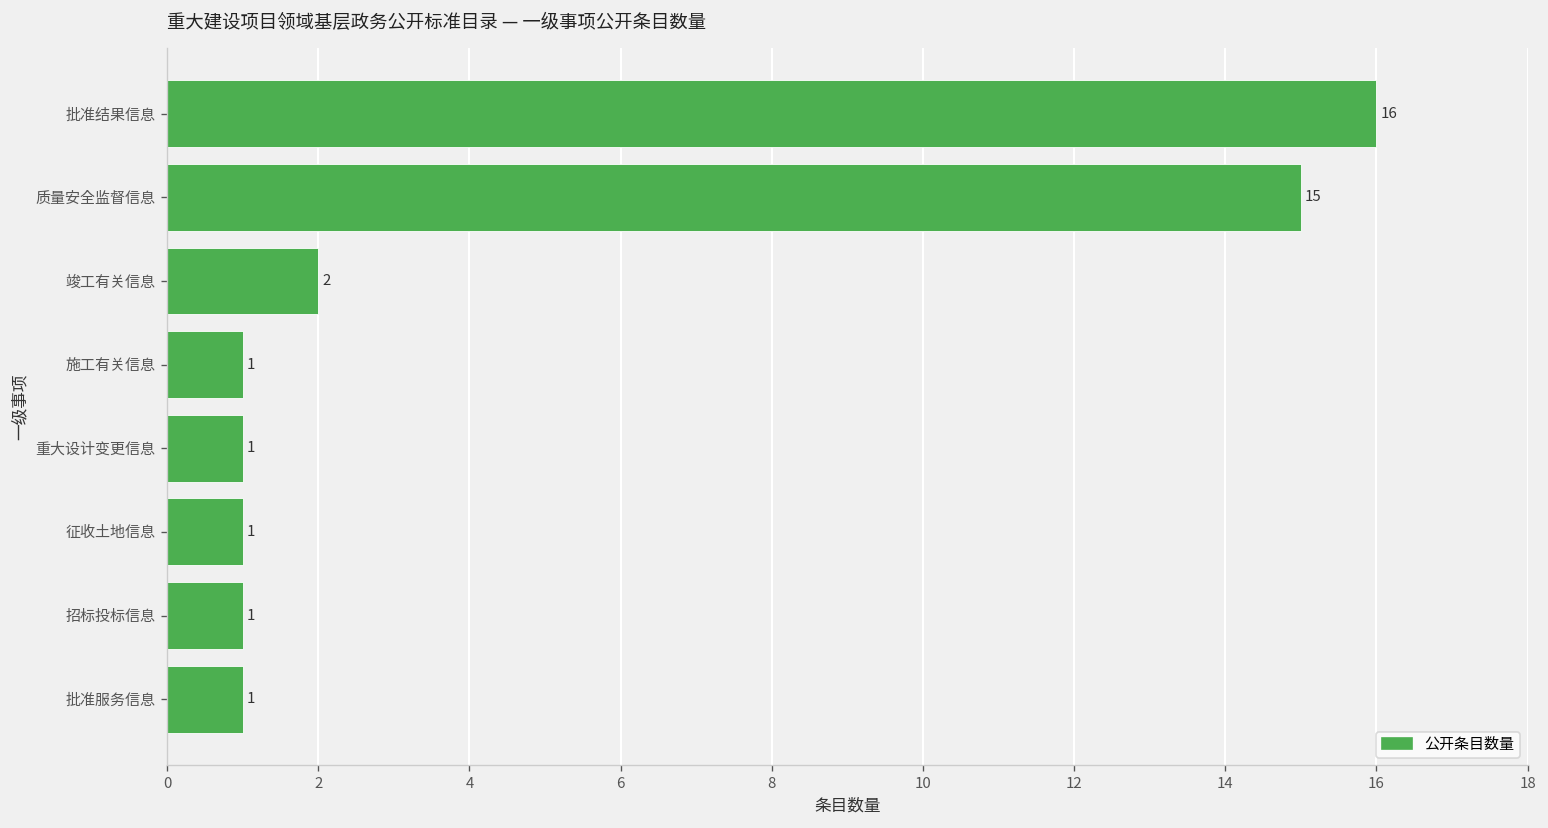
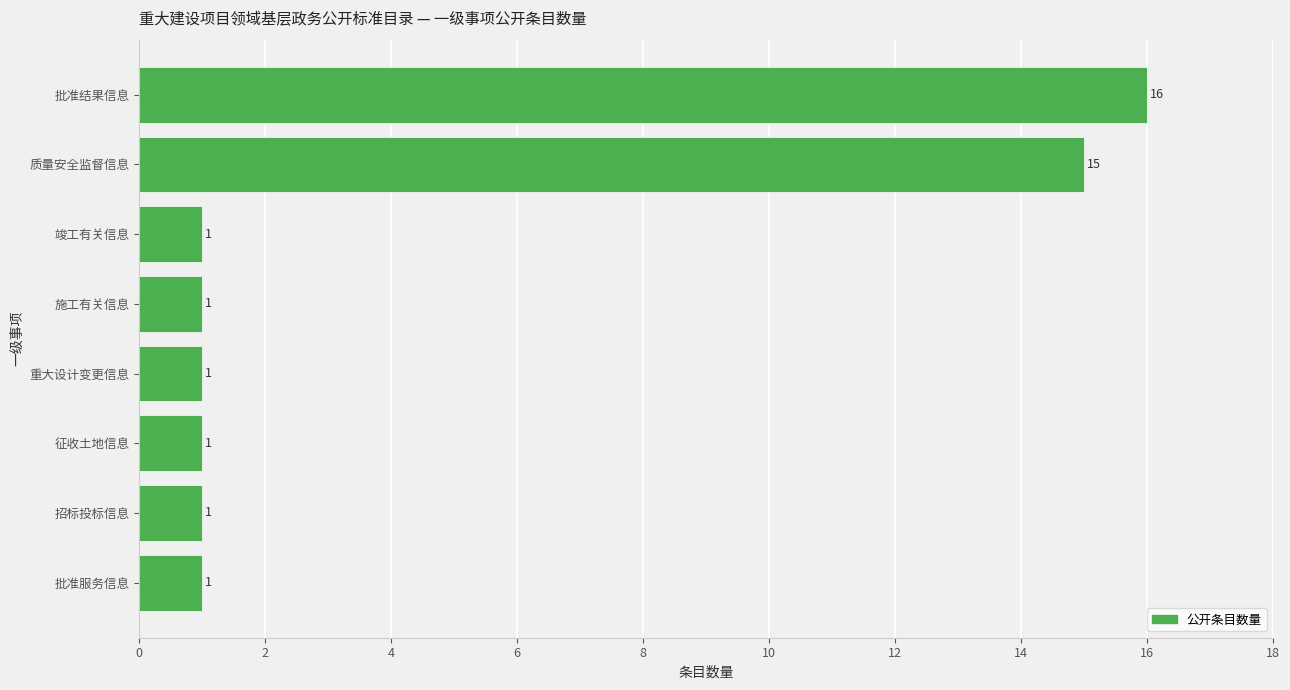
竣工有关信息: 2 -> 1
